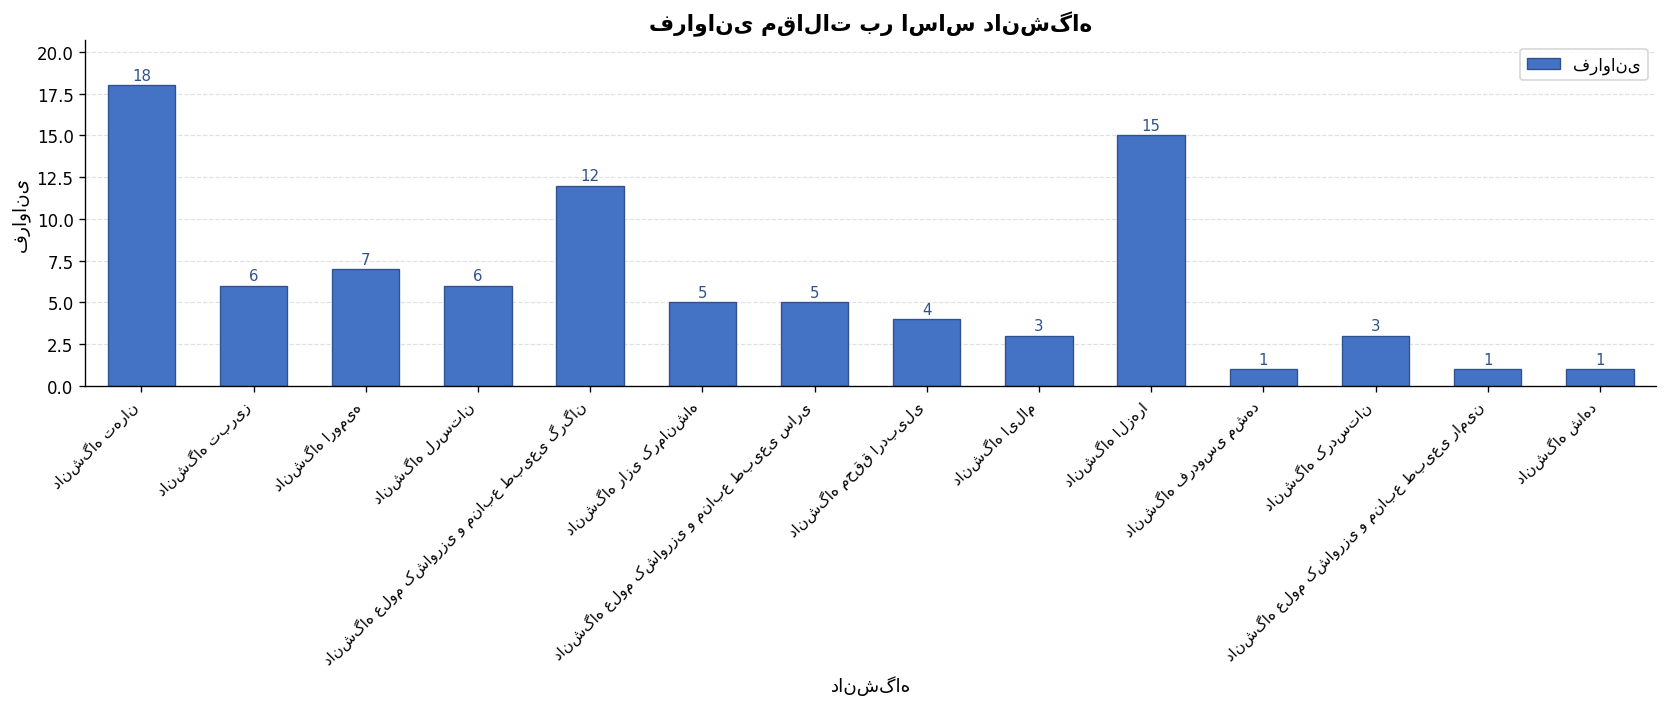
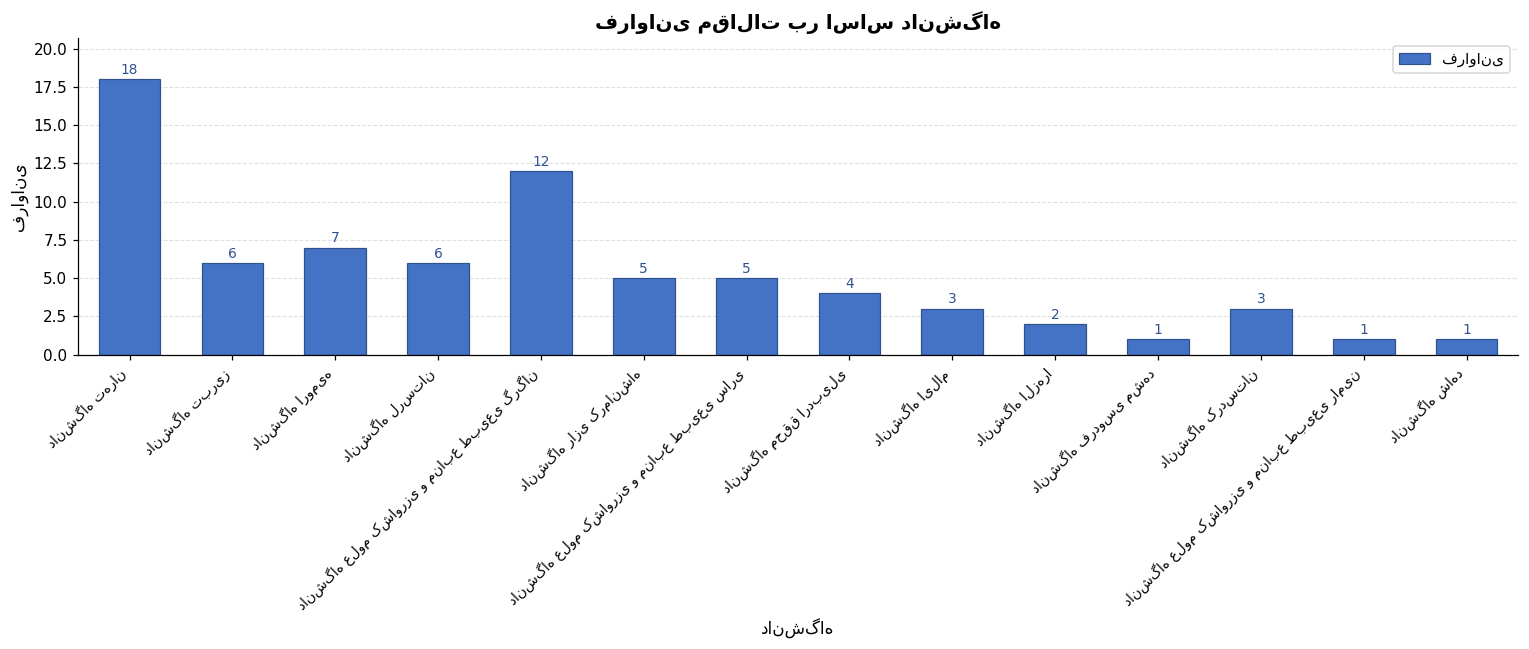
دانشگاه الزهرا: 15 -> 2
